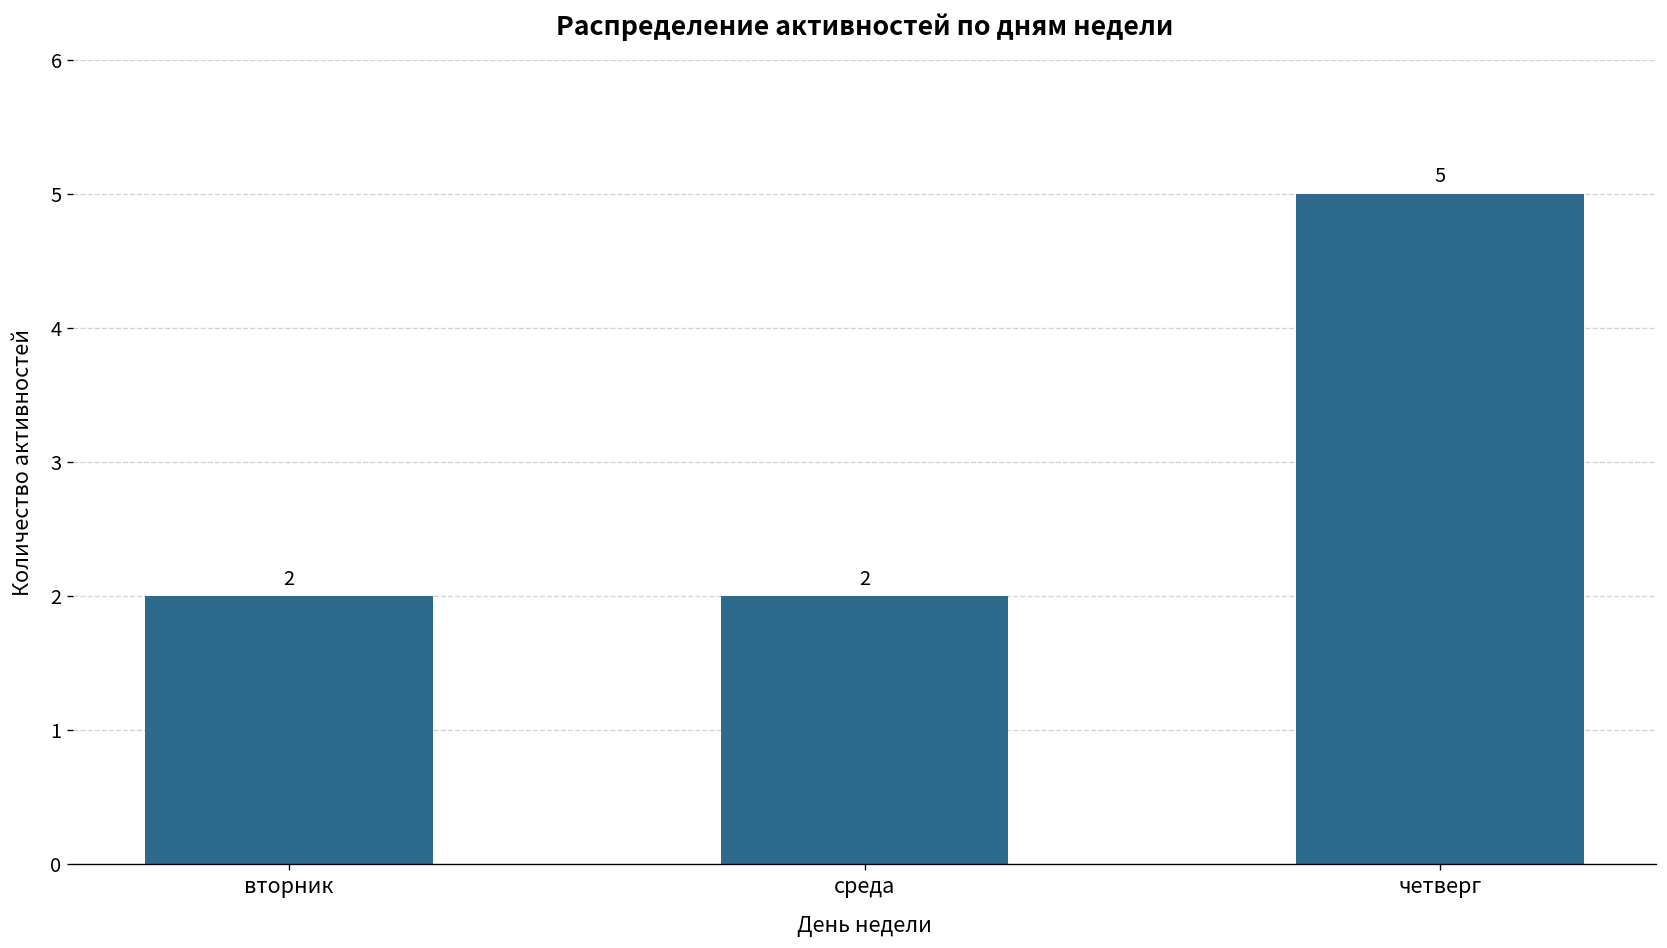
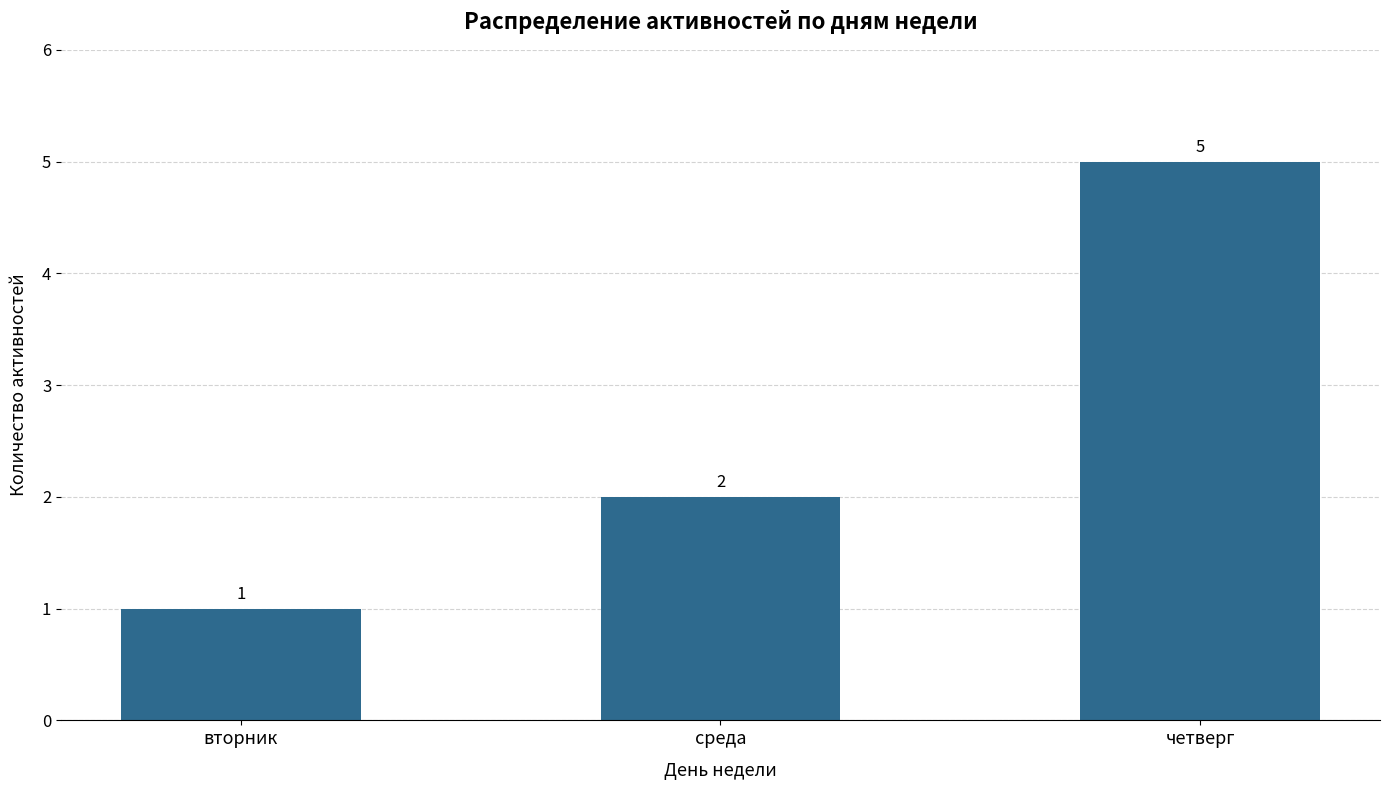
вторник: 2 -> 1
